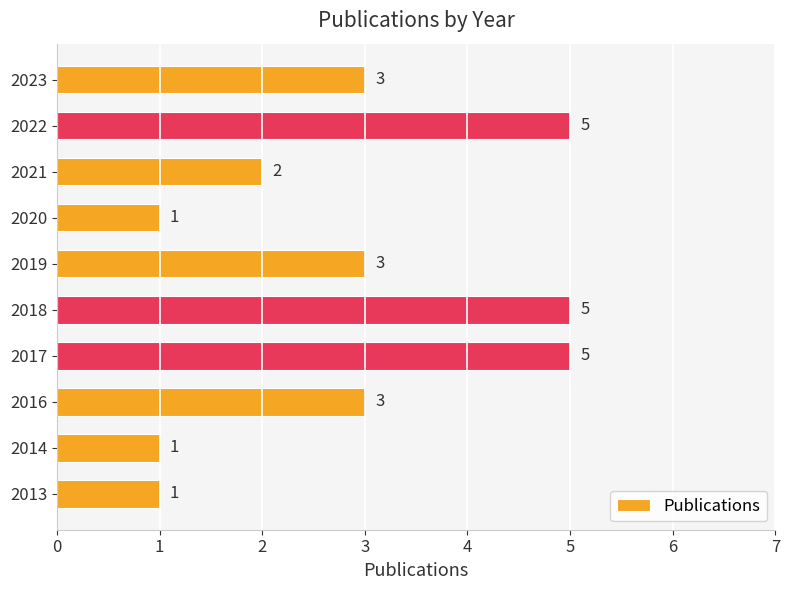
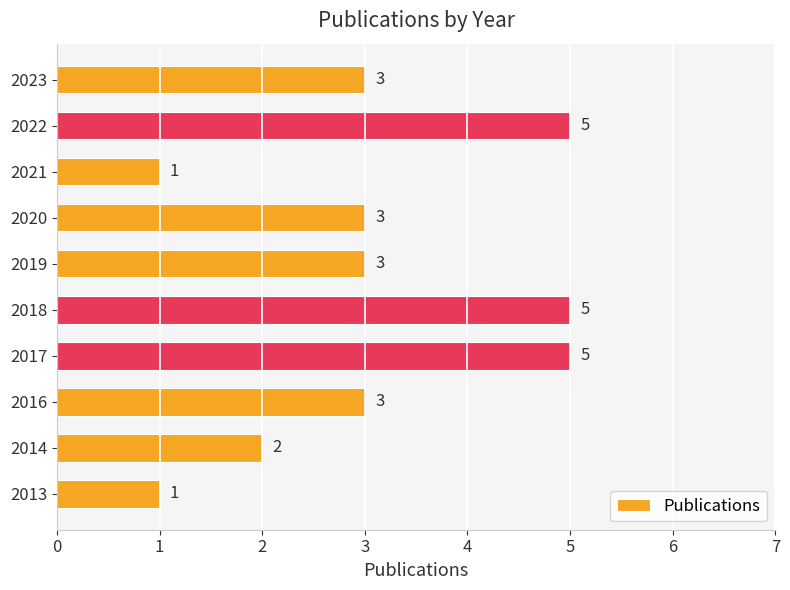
2021: 2 -> 1
2020: 1 -> 3
2014: 1 -> 2
